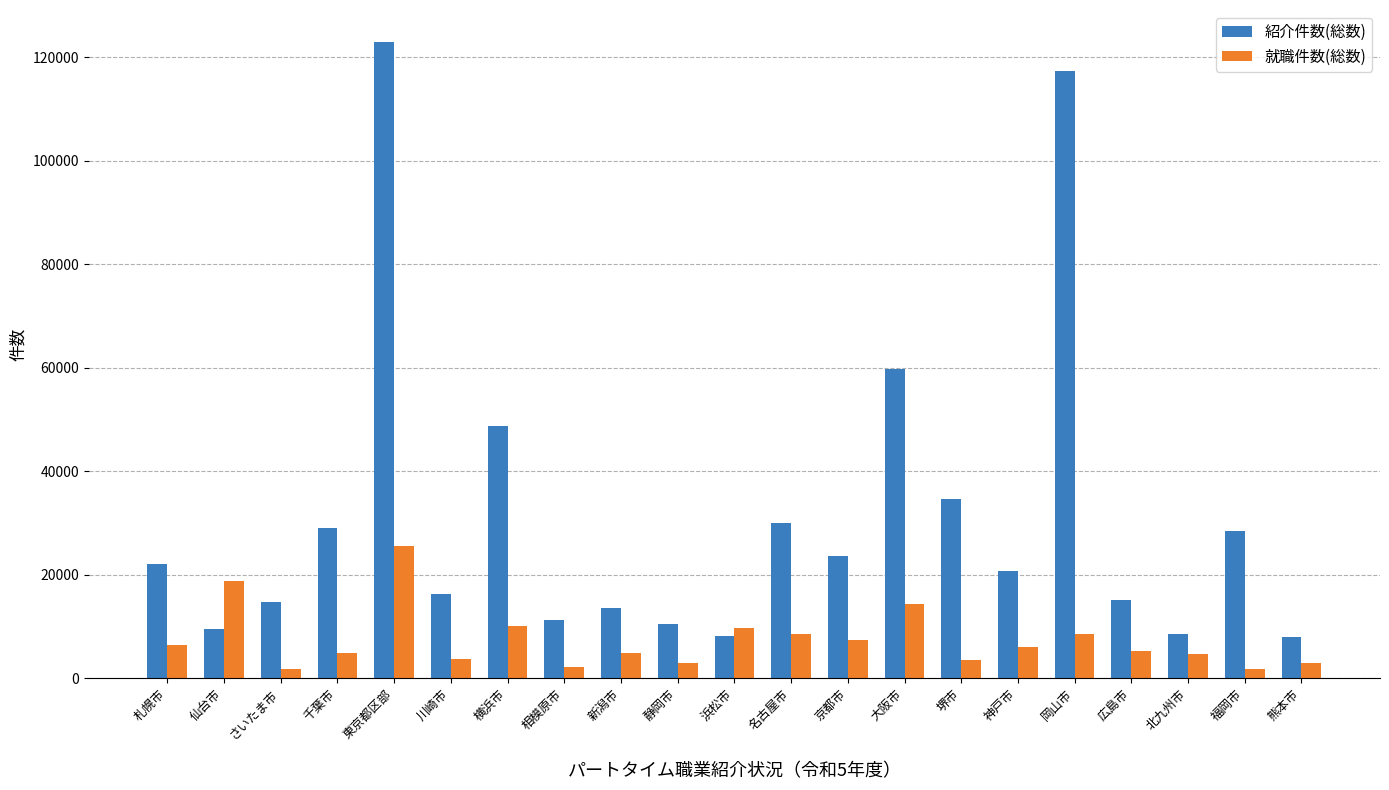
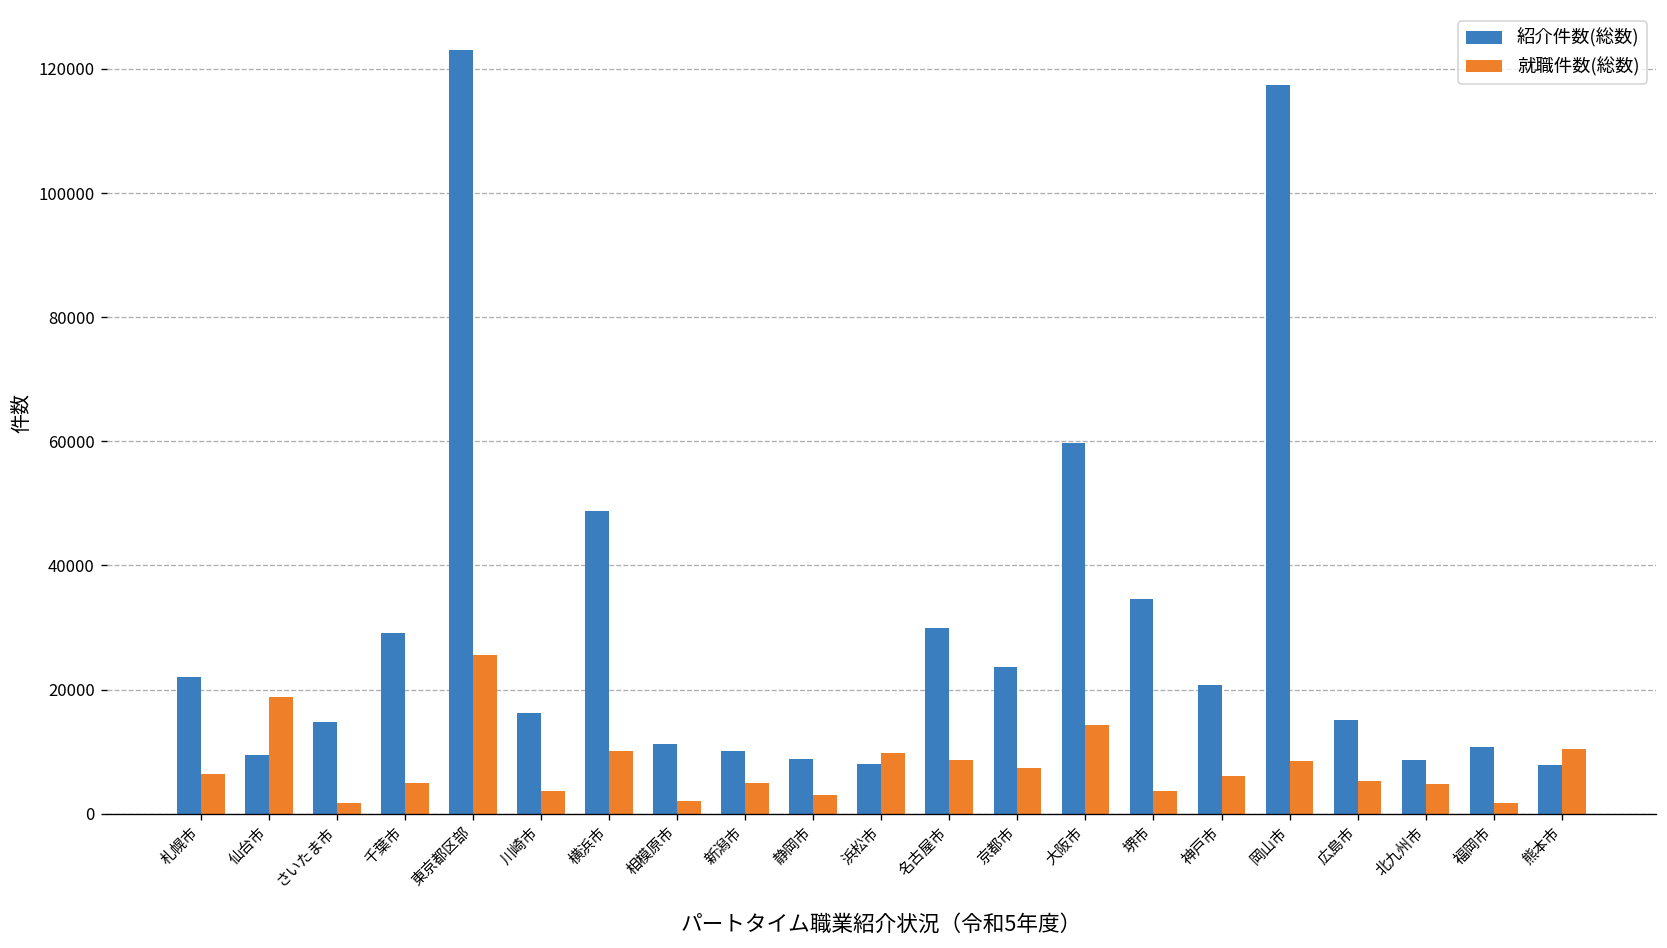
紹介件数(総数), 新潟市: 13000 -> 10000
紹介件数(総数), 静岡市: 11000 -> 9000
紹介件数(総数), 福岡市: 28000 -> 11000
就職件数(総数), 熊本市: 3000 -> 10000
